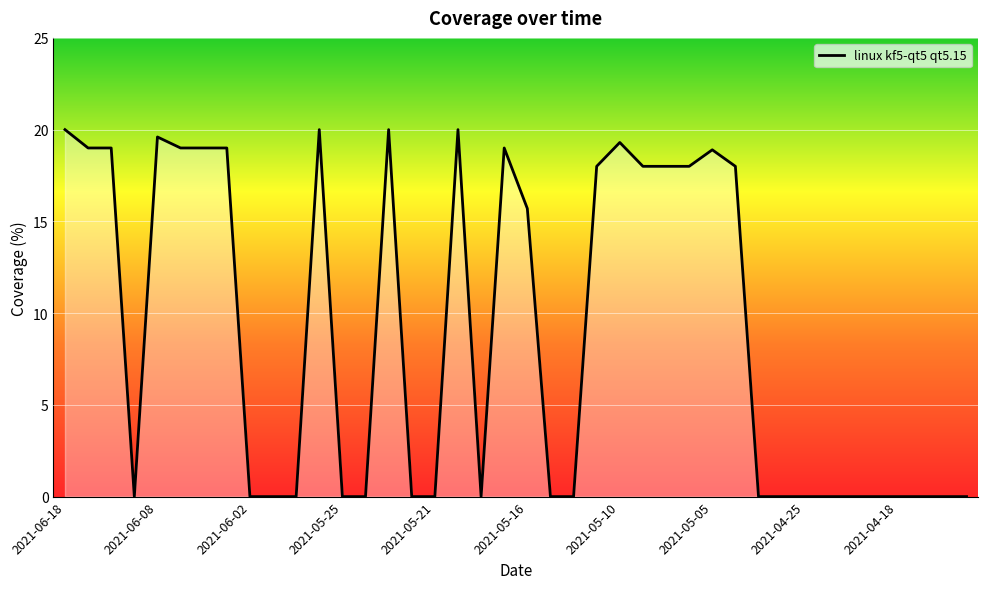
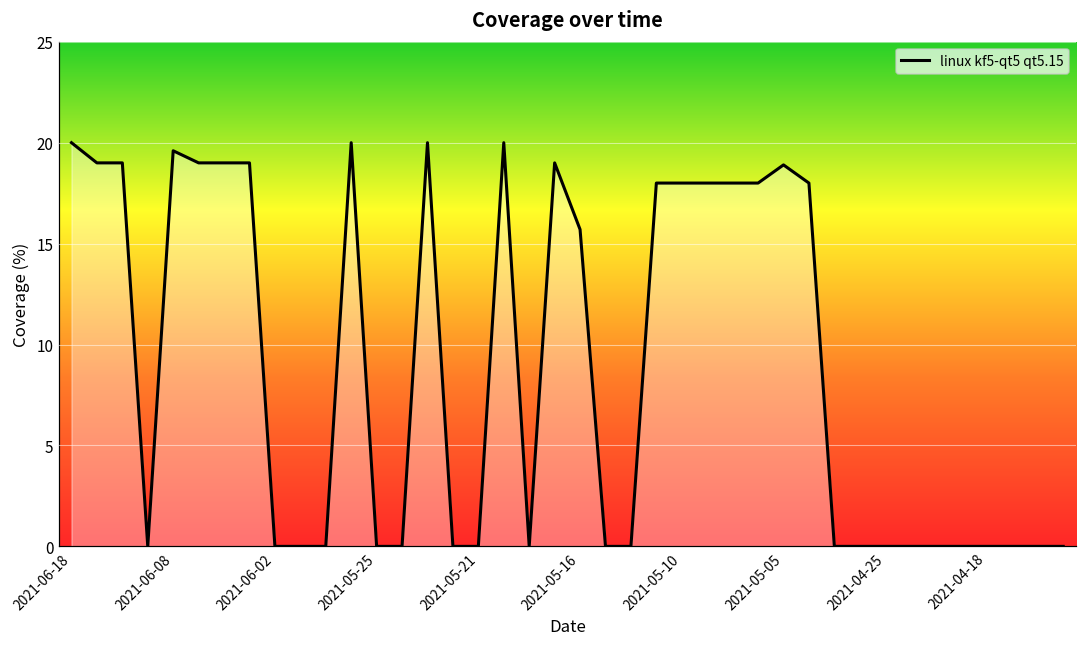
2021-05-10: 19.3 -> 18.0
